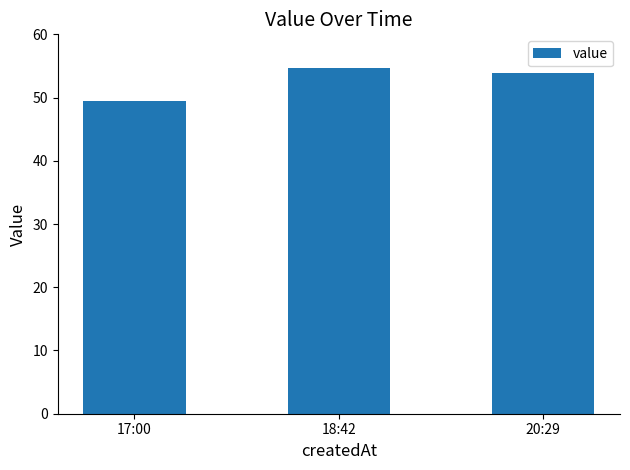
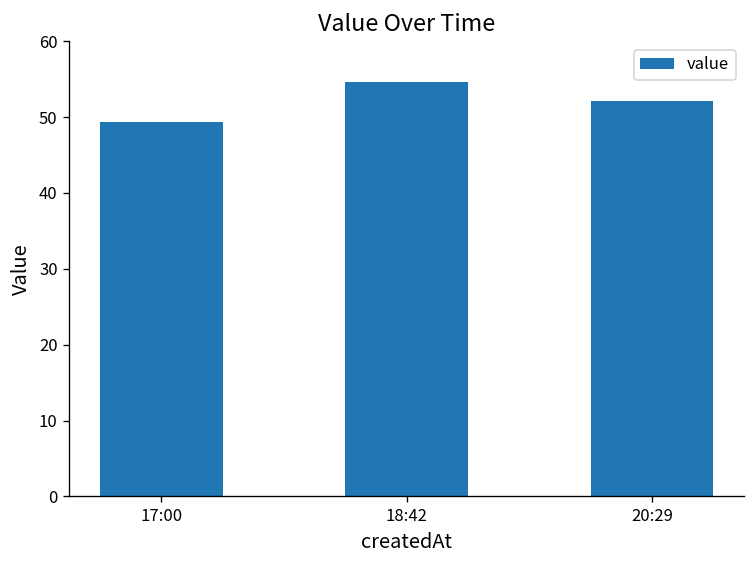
20:29: 54 -> 52
